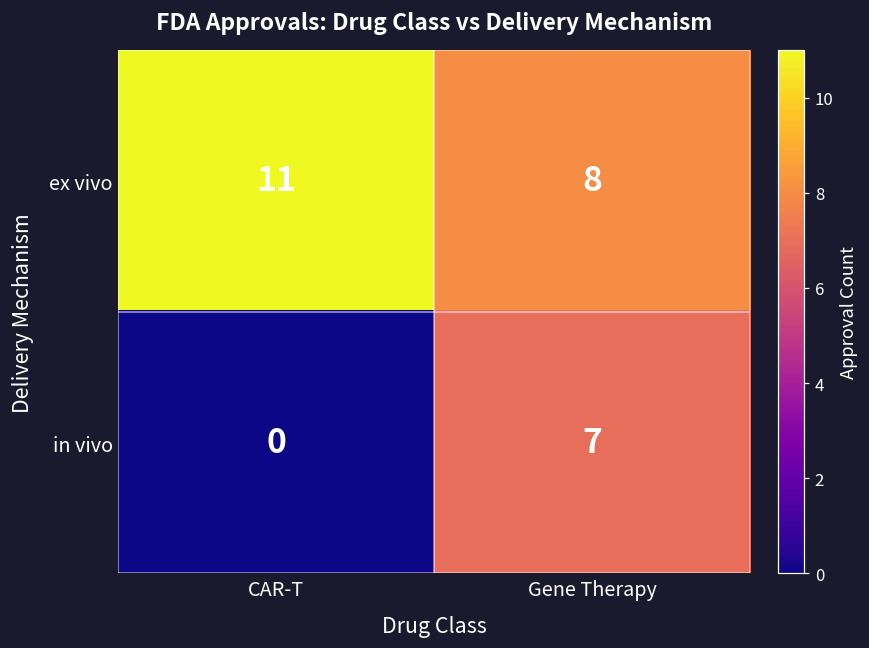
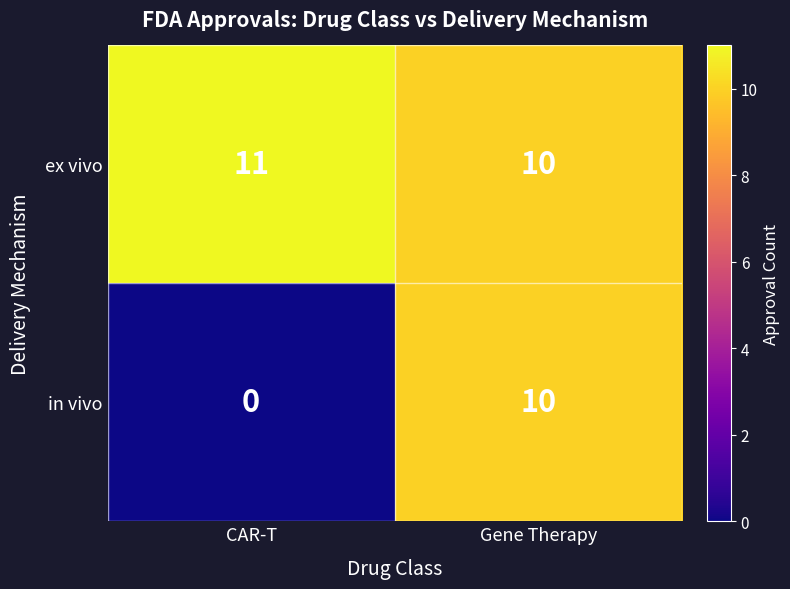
ex vivo, Gene Therapy: 8 -> 10
in vivo, Gene Therapy: 7 -> 10
